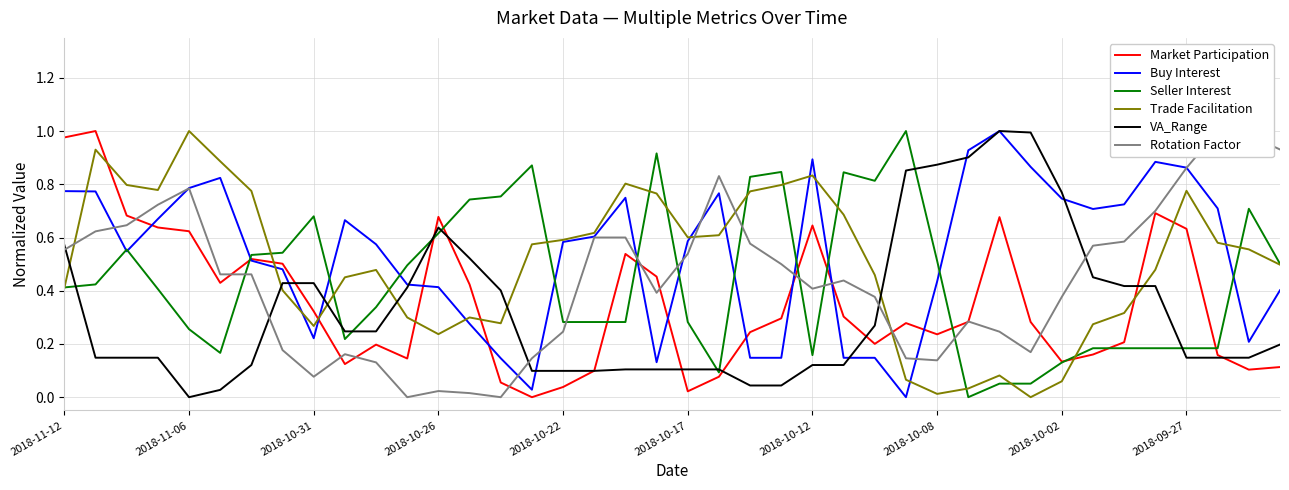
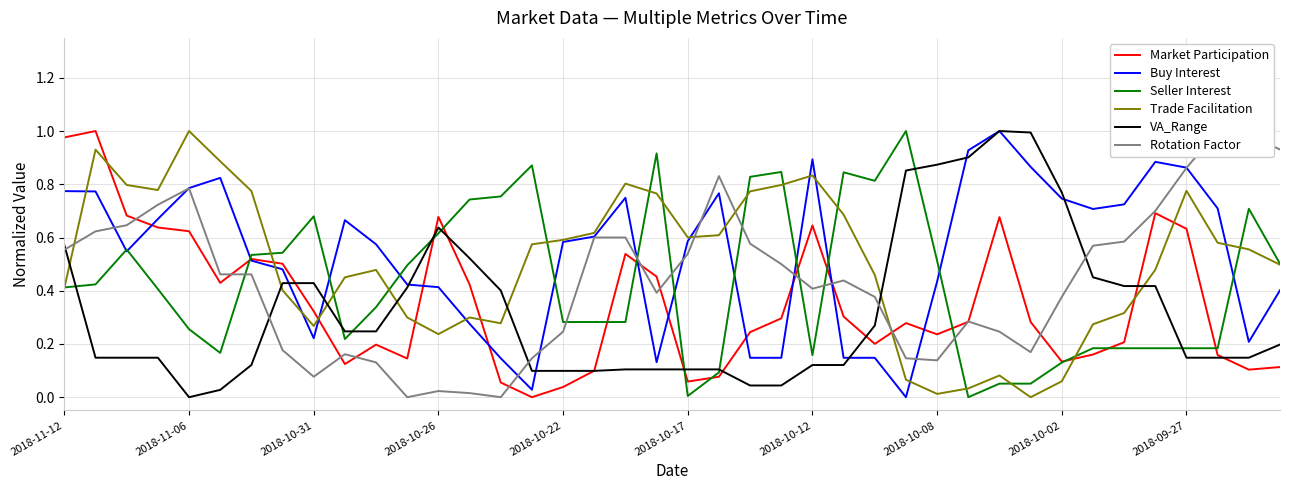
Market Participation, 2018-10-17: 0.02 -> 0.06
Seller Interest, 2018-10-17: 0.28 -> 0.00
